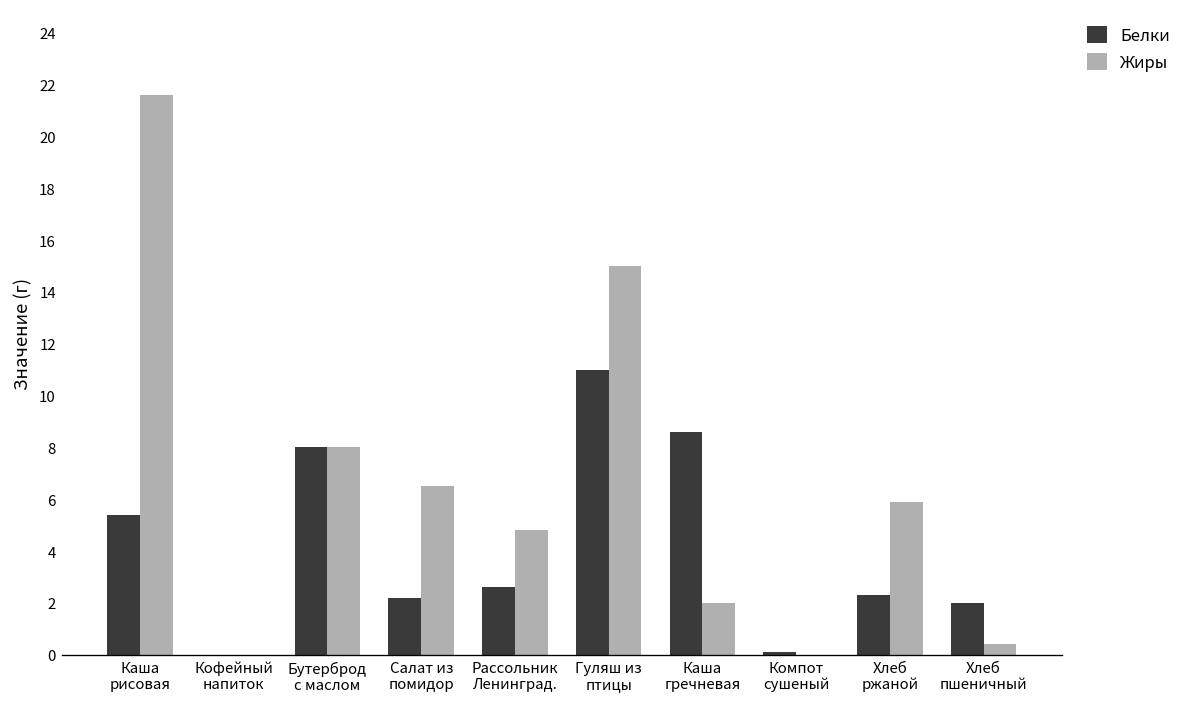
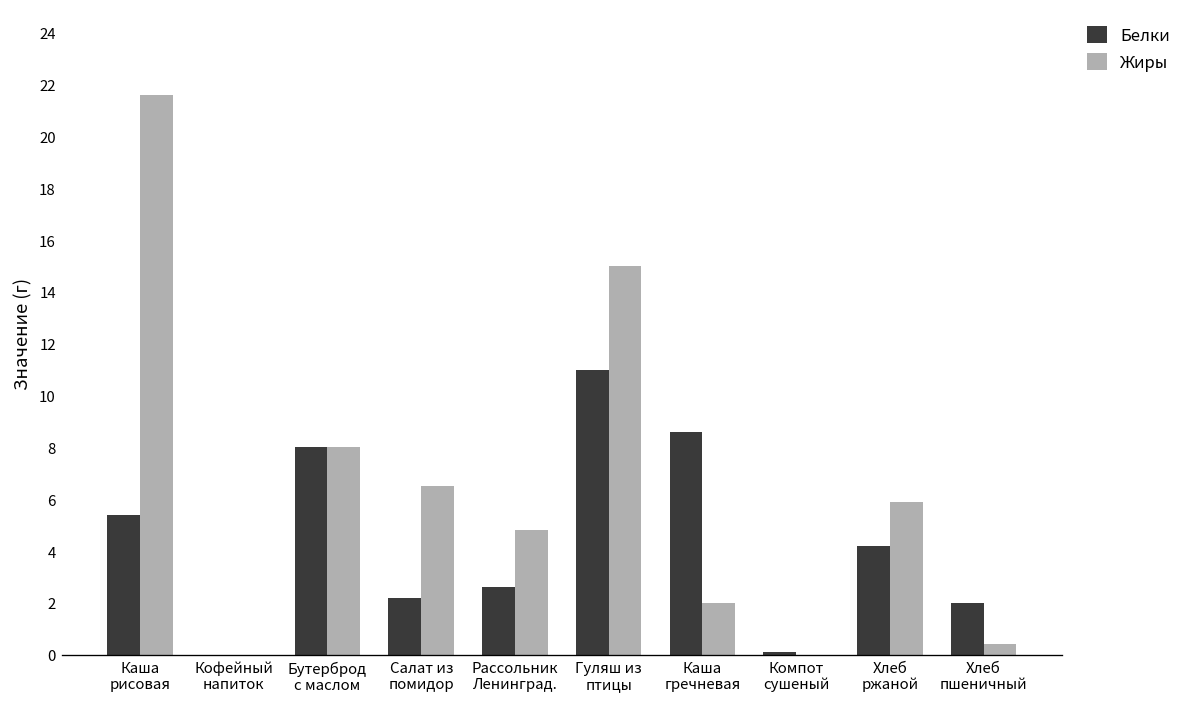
Белки, Хлеб ржаной: 2.3 -> 4.2
